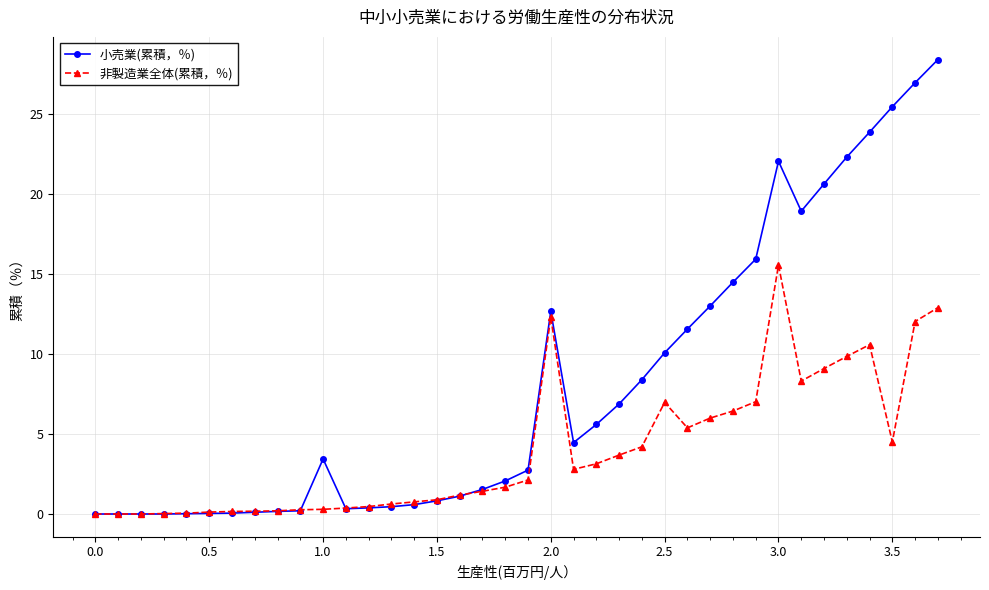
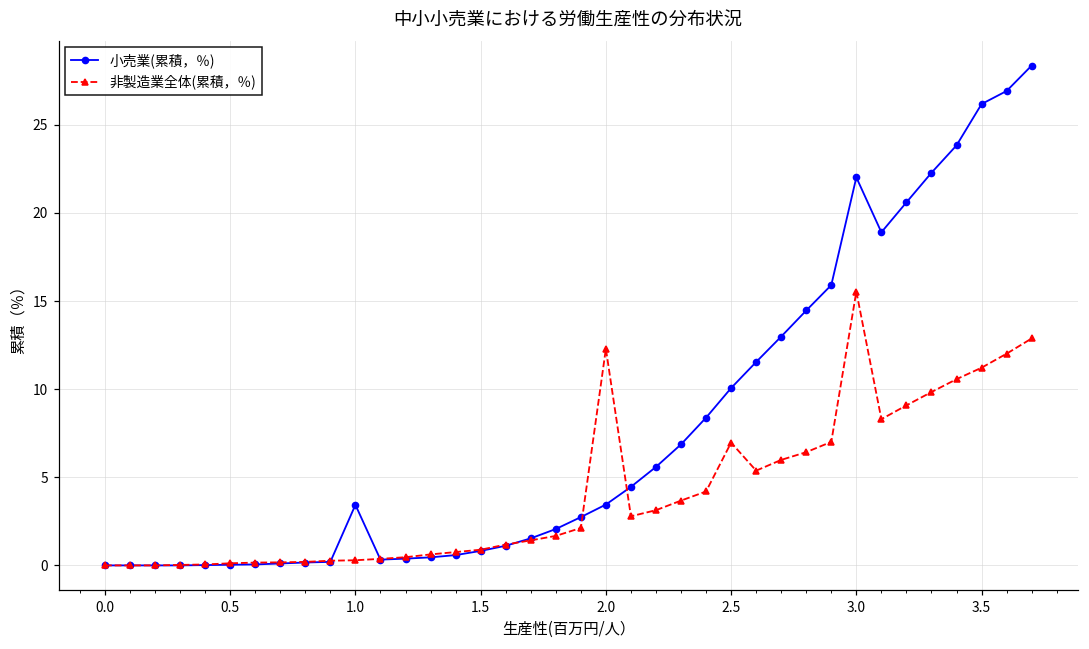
小売業(累積，％), 2.0: 12.7 -> 3.5
小売業(累積，％), 3.5: 25.4 -> 26.2
非製造業全体(累積，％), 3.5: 4.5 -> 11.2
